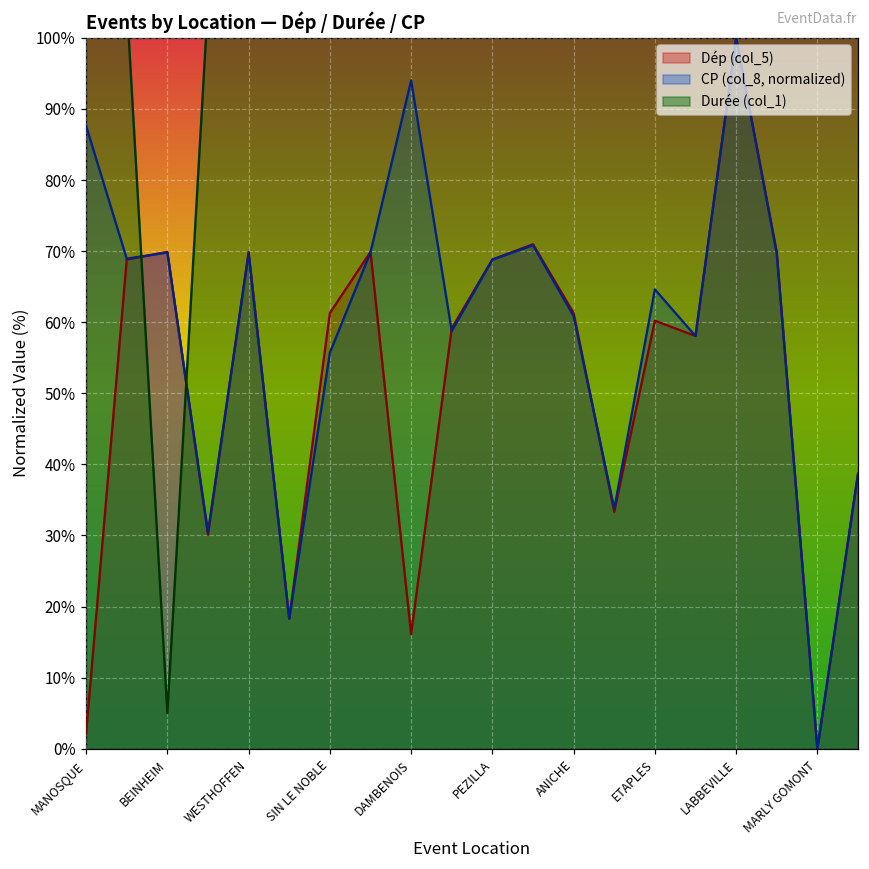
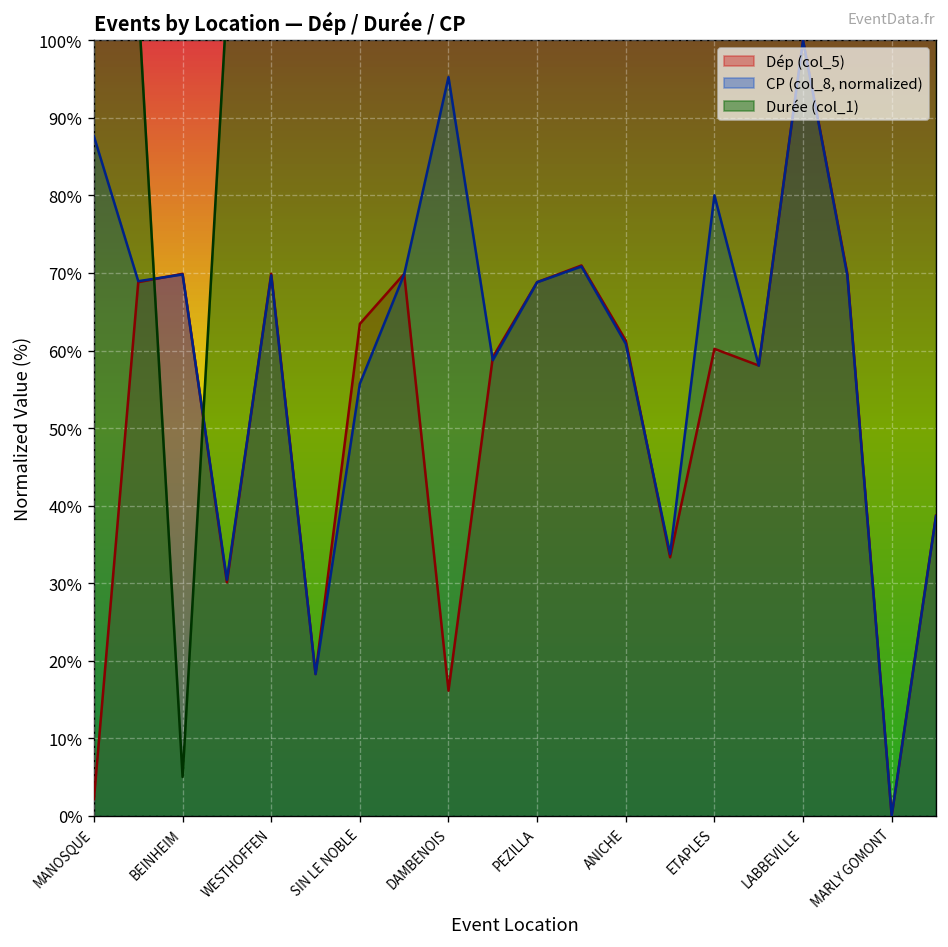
Dép (col_5), SIN LE NOBLE: 61% -> 63%
CP (col_8, normalized), DAMBENOIS: 94% -> 95%
CP (col_8, normalized), ETAPLES: 65% -> 80%
